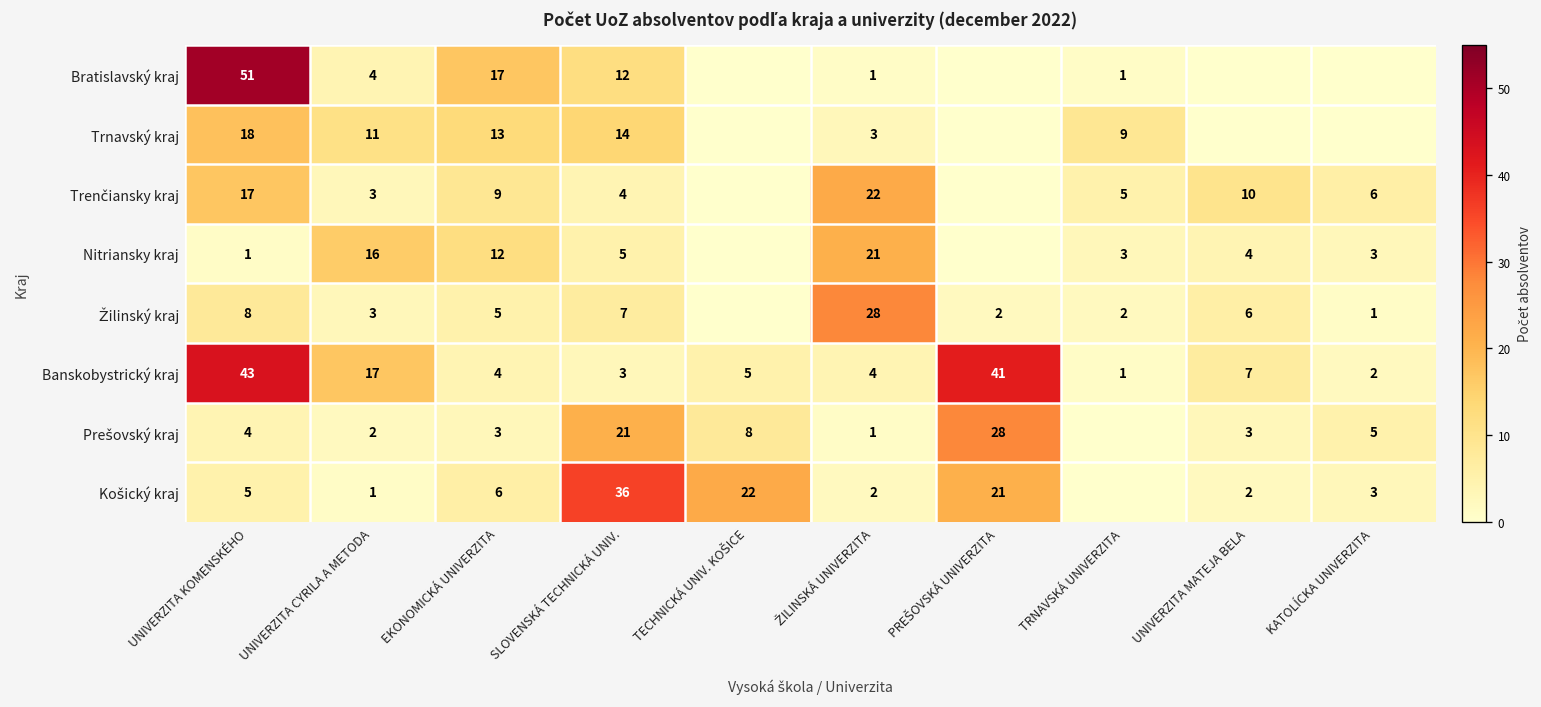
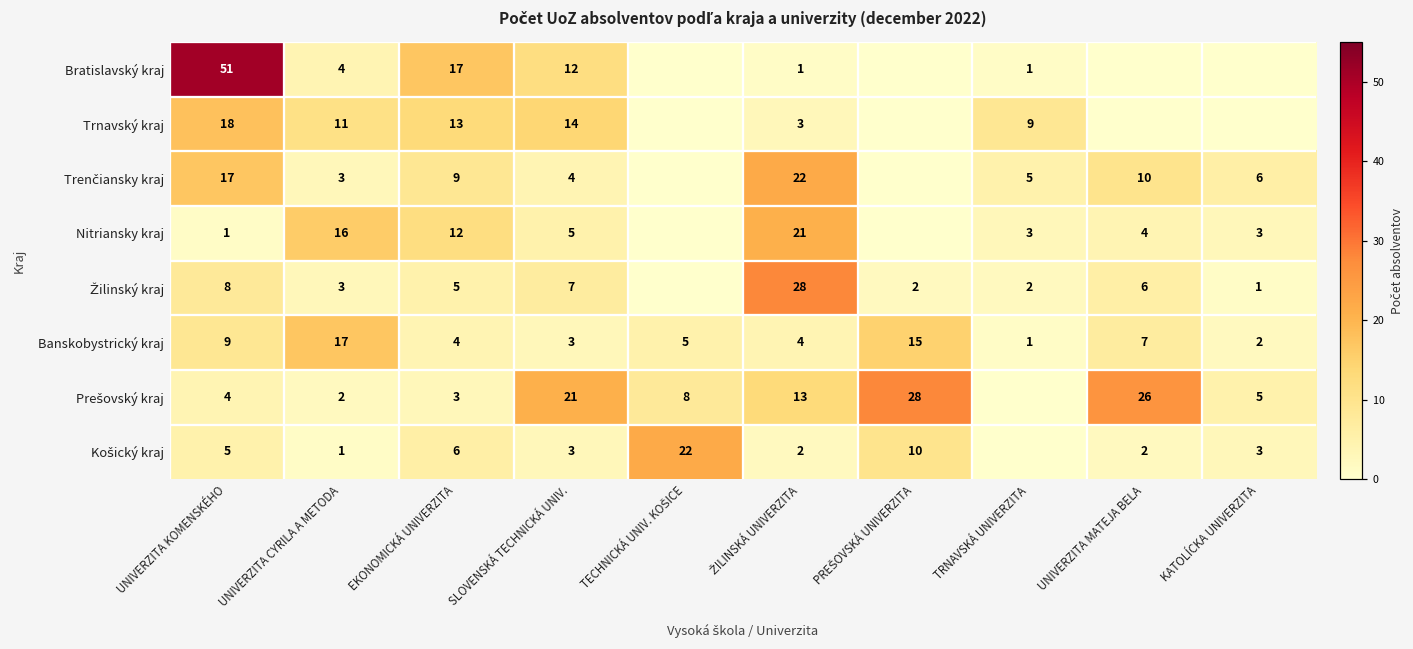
Banskobystrický kraj, UNIVERZITA KOMENSKÉHO: 43 -> 9
Banskobystrický kraj, PREŠOVSKÁ UNIVERZITA: 41 -> 15
Prešovský kraj, ŽILINSKÁ UNIVERZITA: 1 -> 13
Prešovský kraj, UNIVERZITA MATEJA BELA: 3 -> 26
Košický kraj, SLOVENSKÁ TECHNICKÁ UNIV.: 36 -> 3
Košický kraj, PREŠOVSKÁ UNIVERZITA: 21 -> 10
